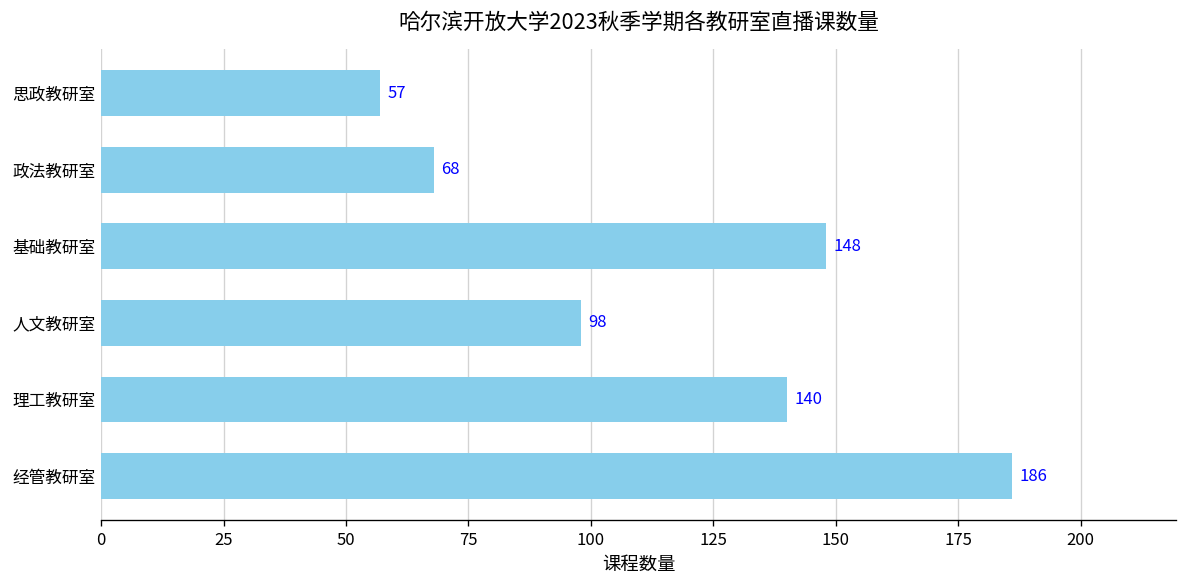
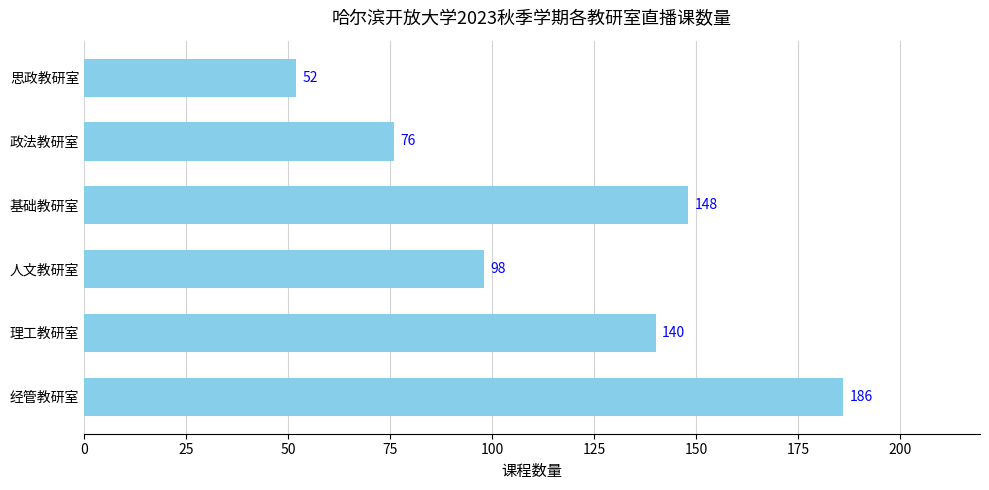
思政教研室: 57 -> 52
政法教研室: 68 -> 76
